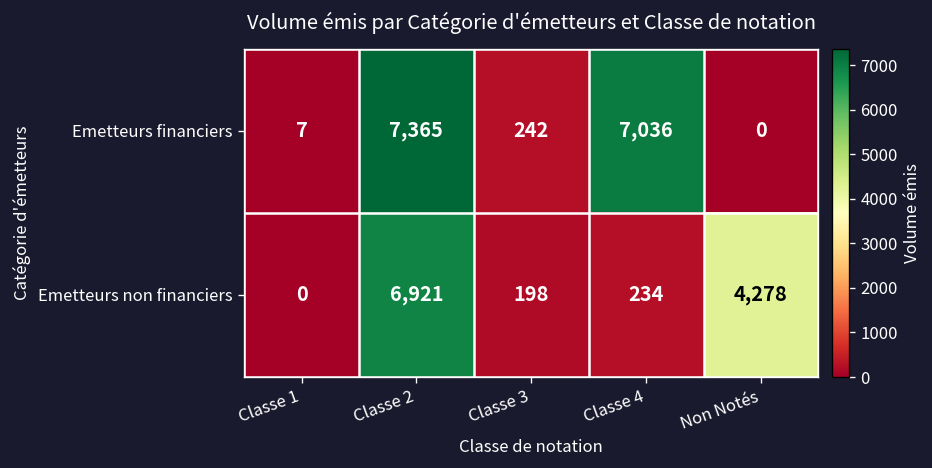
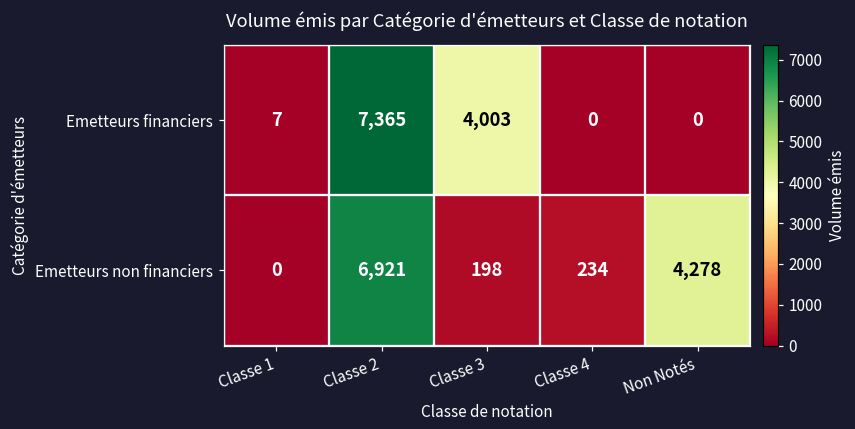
Emetteurs financiers, Classe 3: 242 -> 4,003
Emetteurs financiers, Classe 4: 7,036 -> 0
